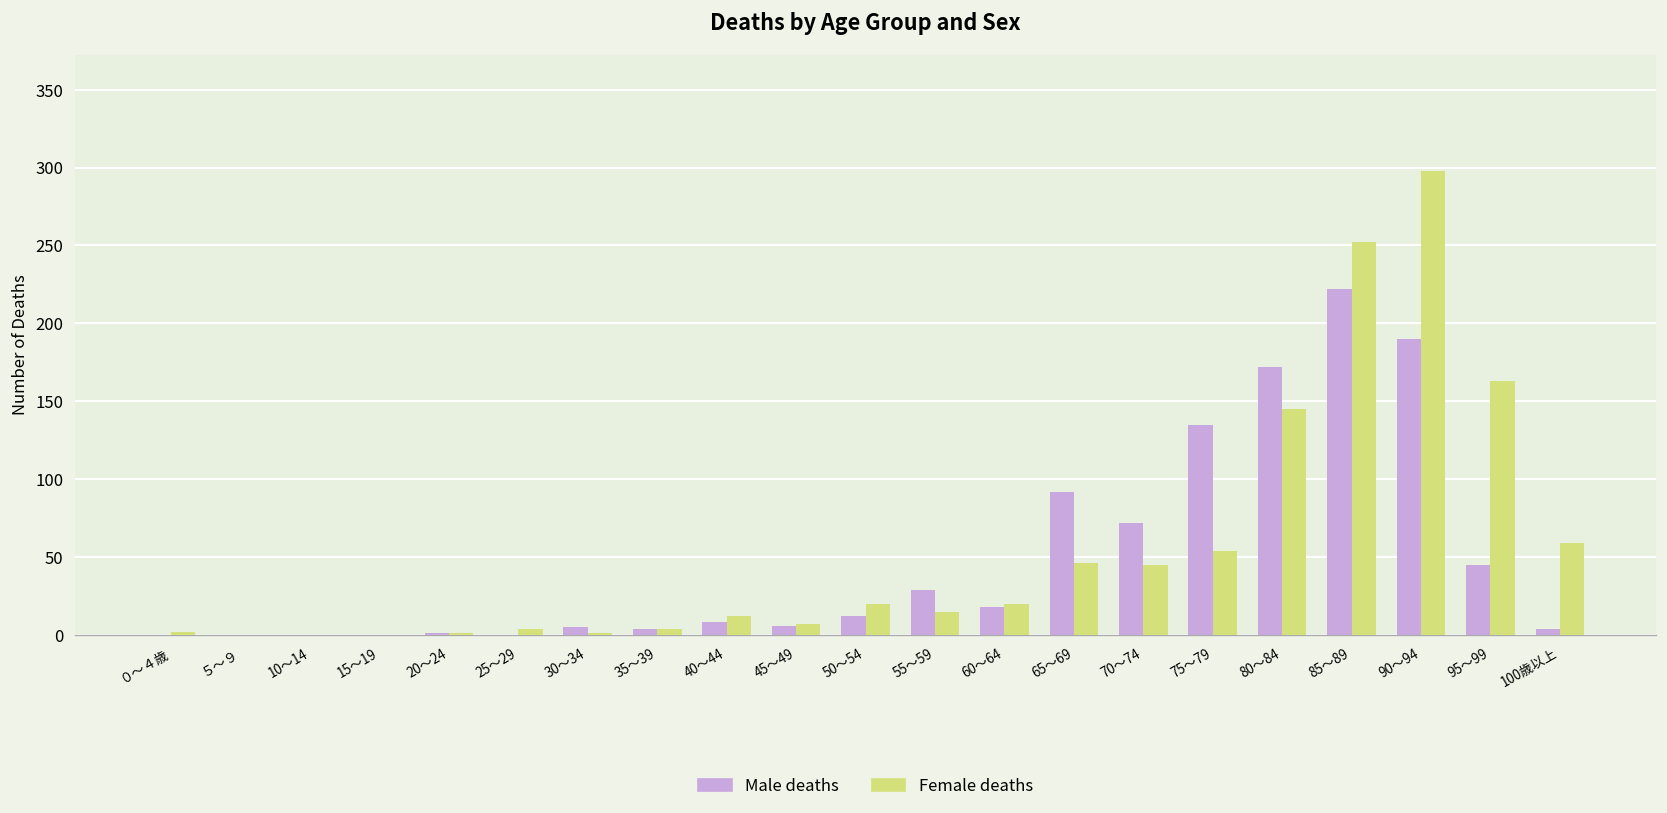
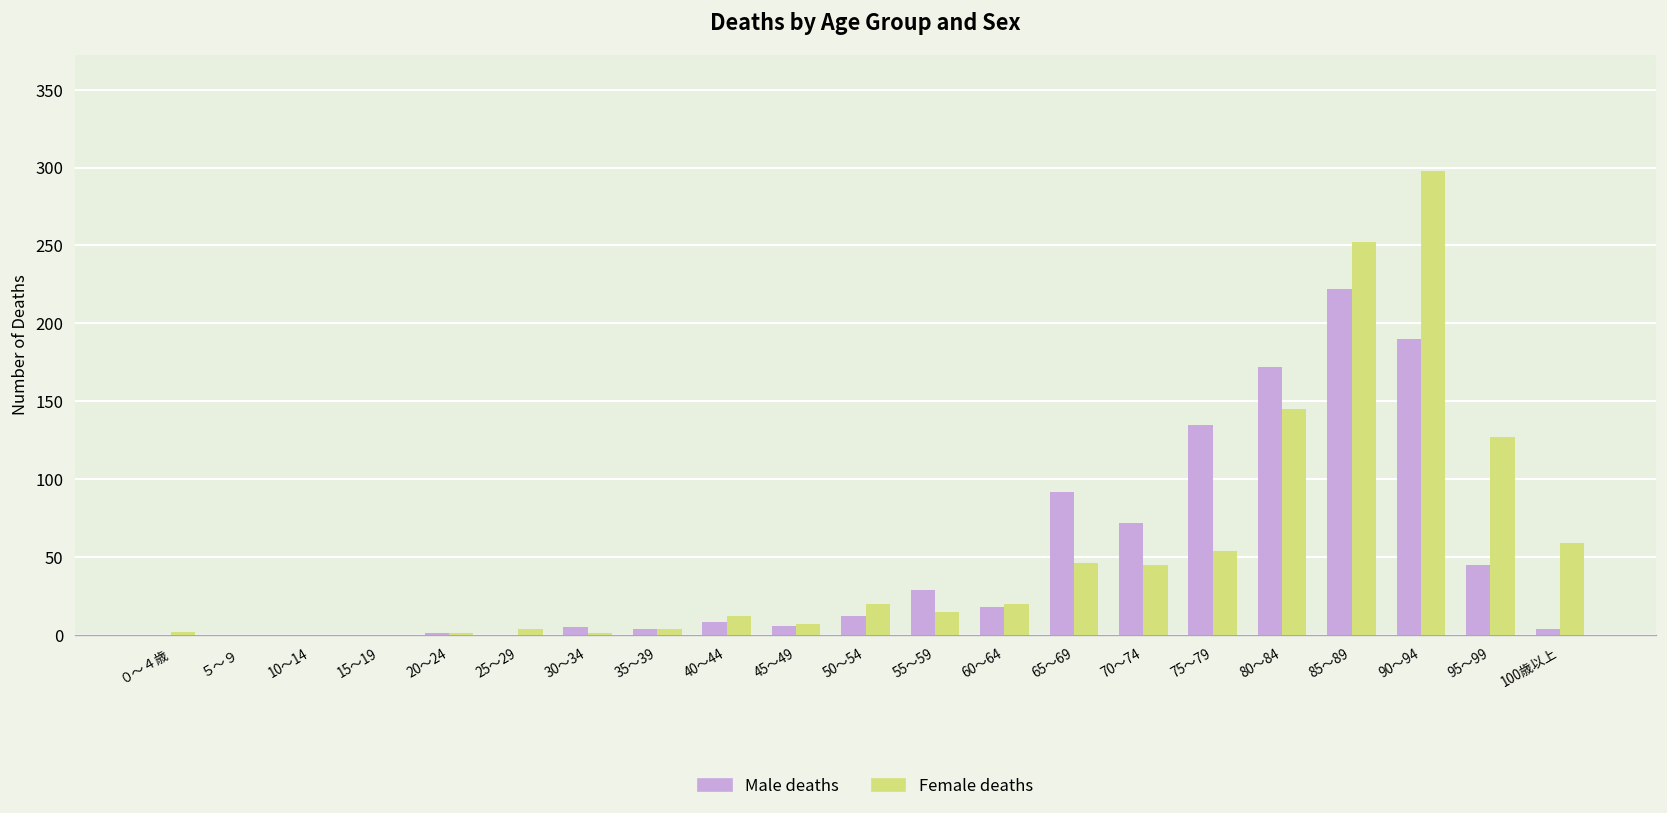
Female deaths, 95～99: 163 -> 127
